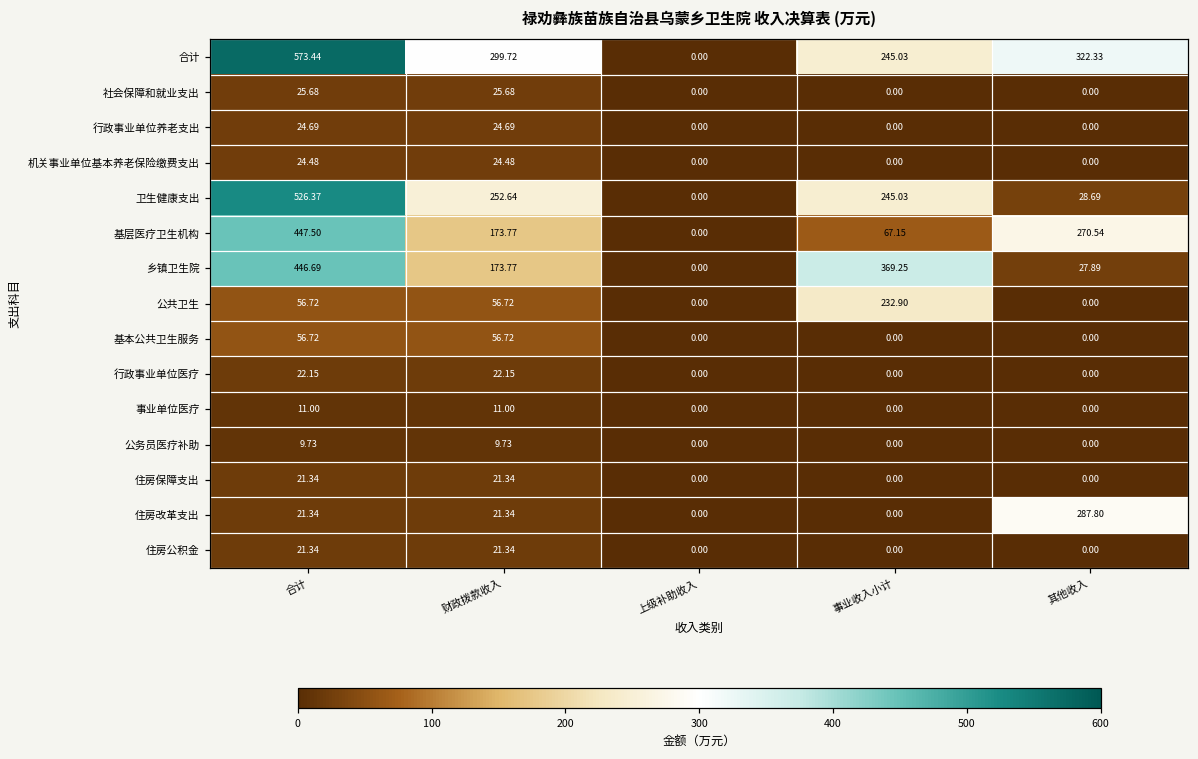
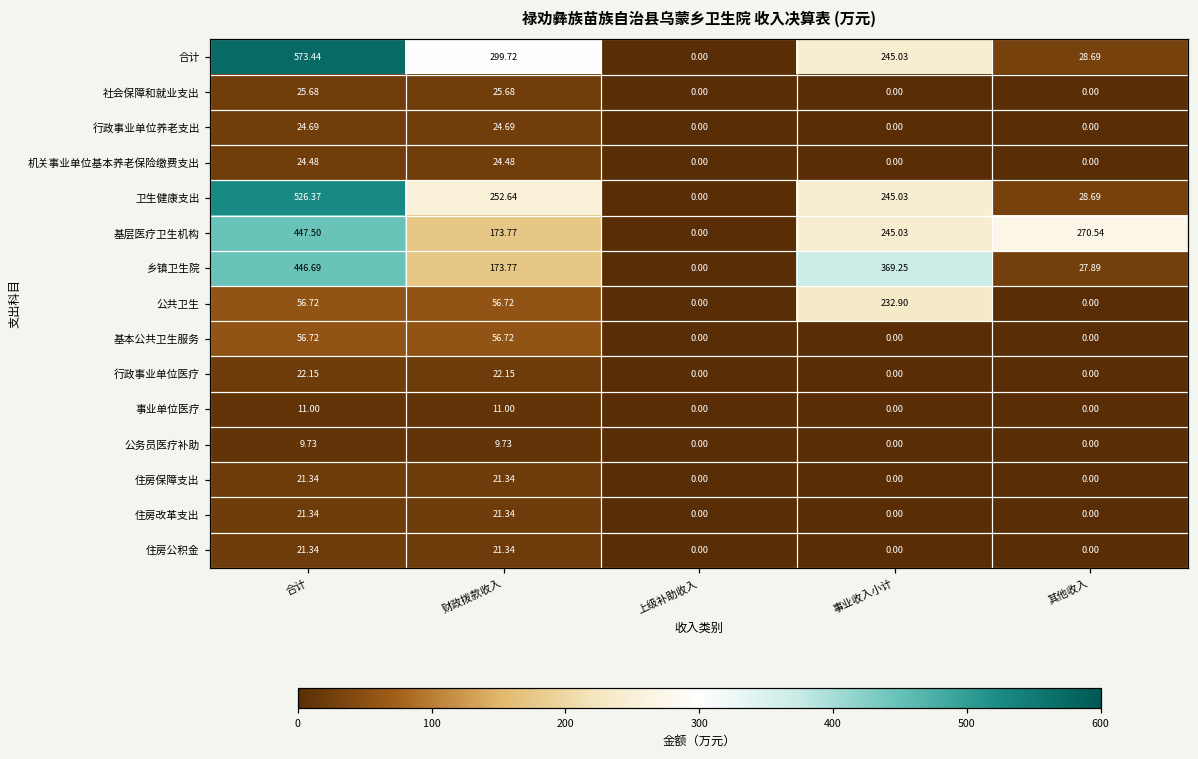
合计, 其他收入: 322.33 -> 28.69
基层医疗卫生机构, 事业收入小计: 67.15 -> 245.03
住房改革支出, 其他收入: 287.80 -> 0.00
